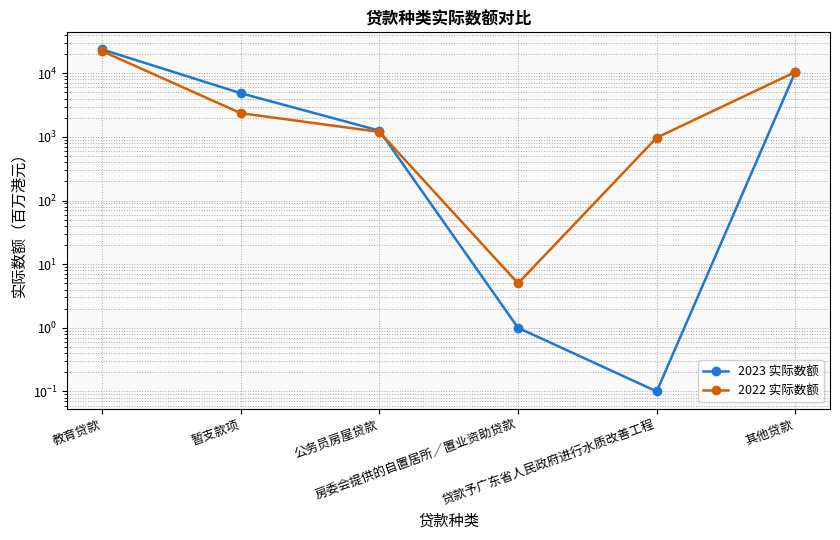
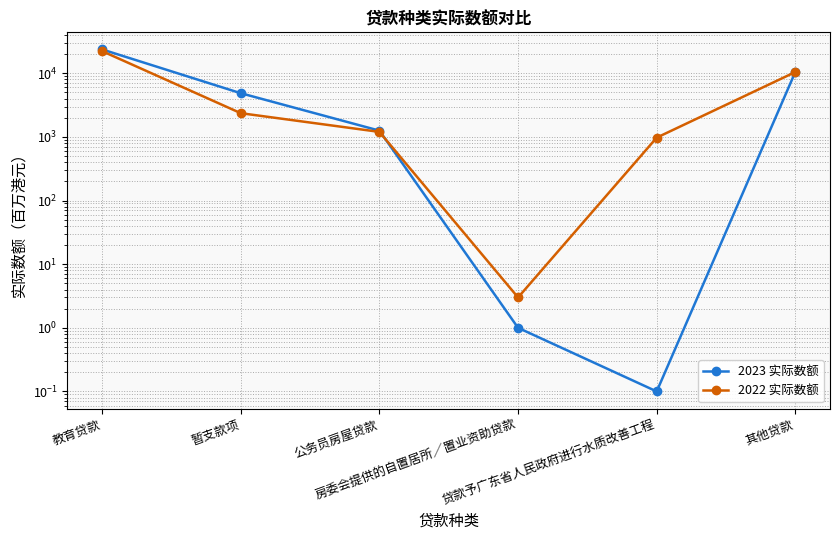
2022 实际数额, 房委会提供的自置居所∕置业资助贷款: 5 -> 3
